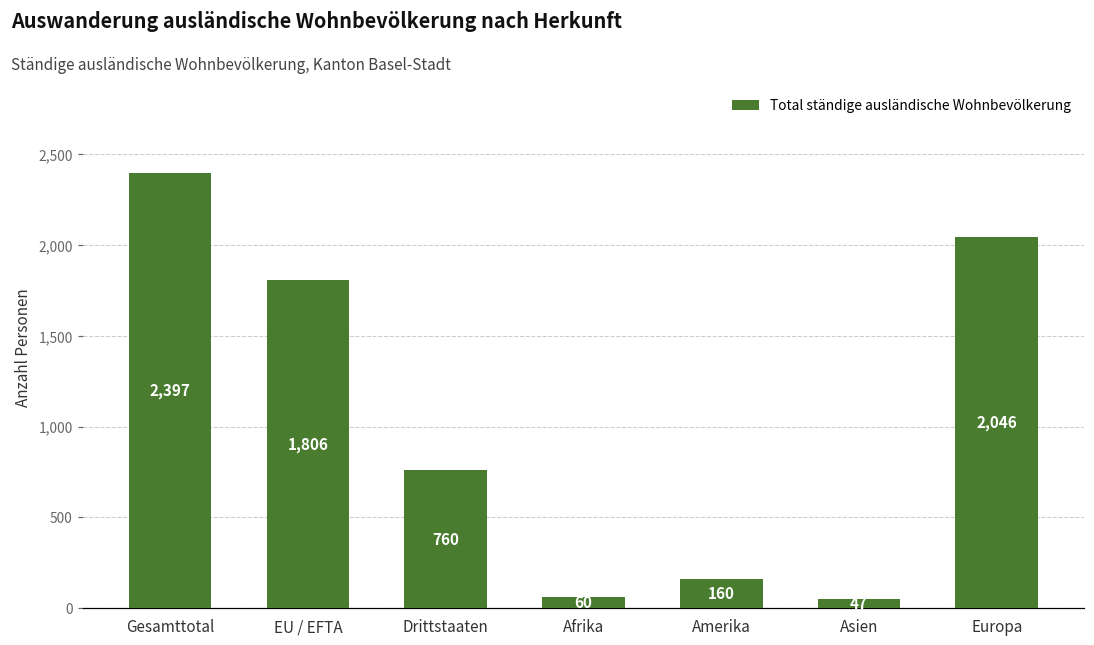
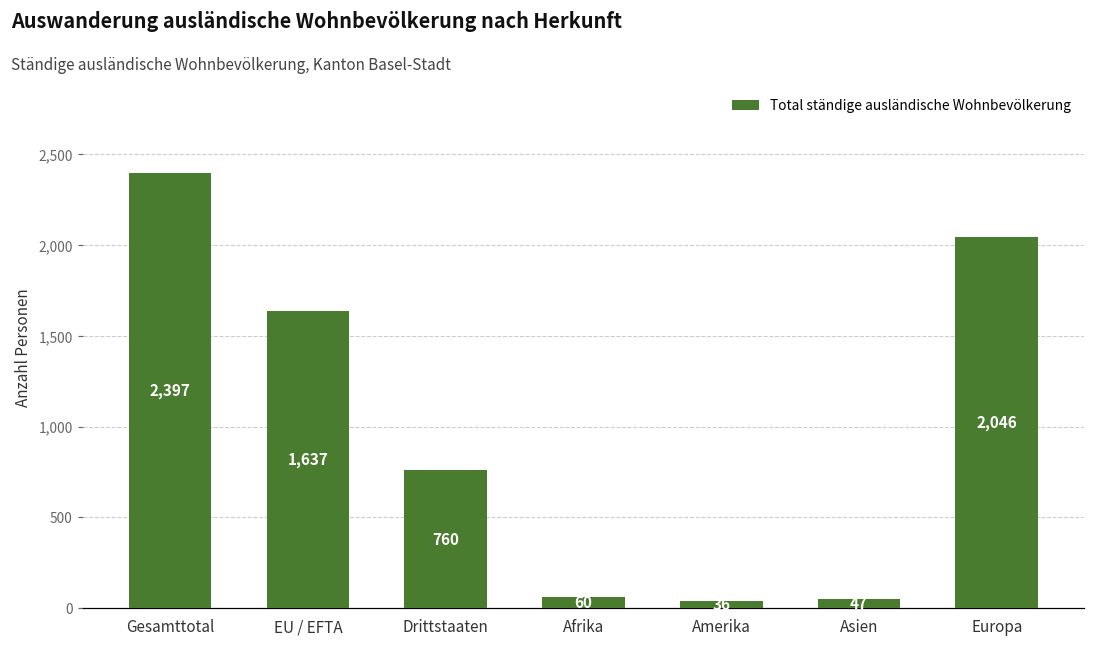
EU / EFTA: 1,806 -> 1,637
Amerika: 160 -> 40
